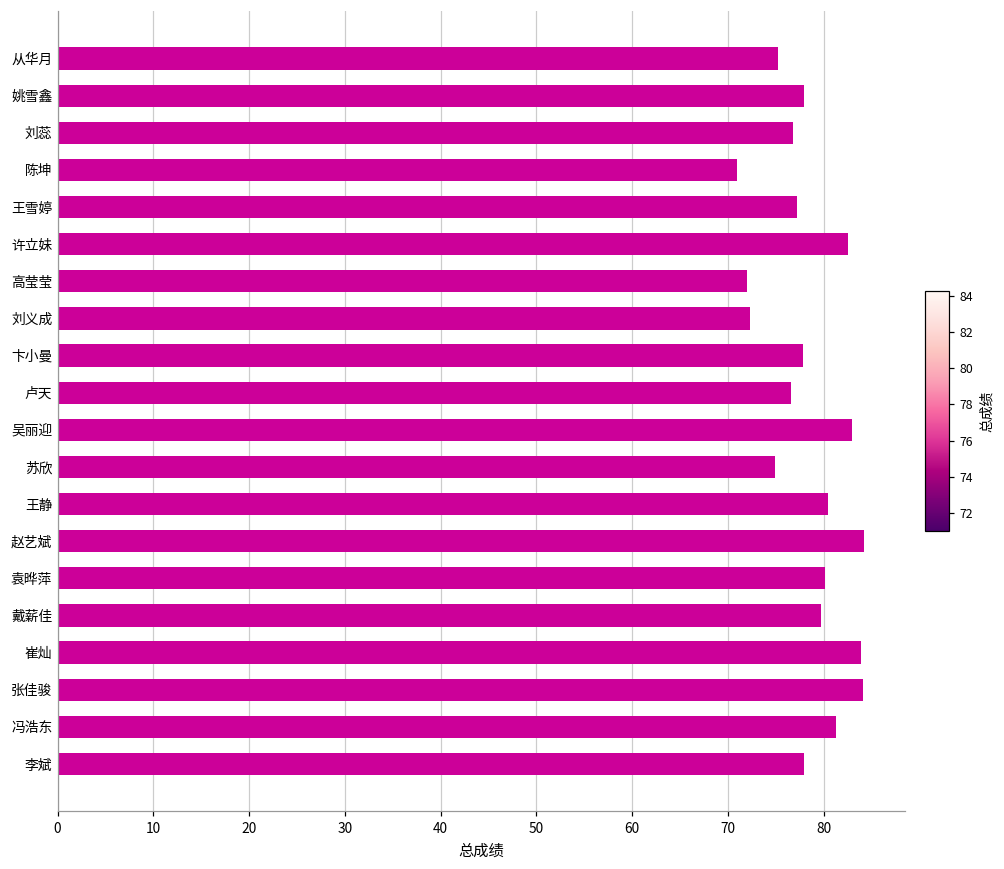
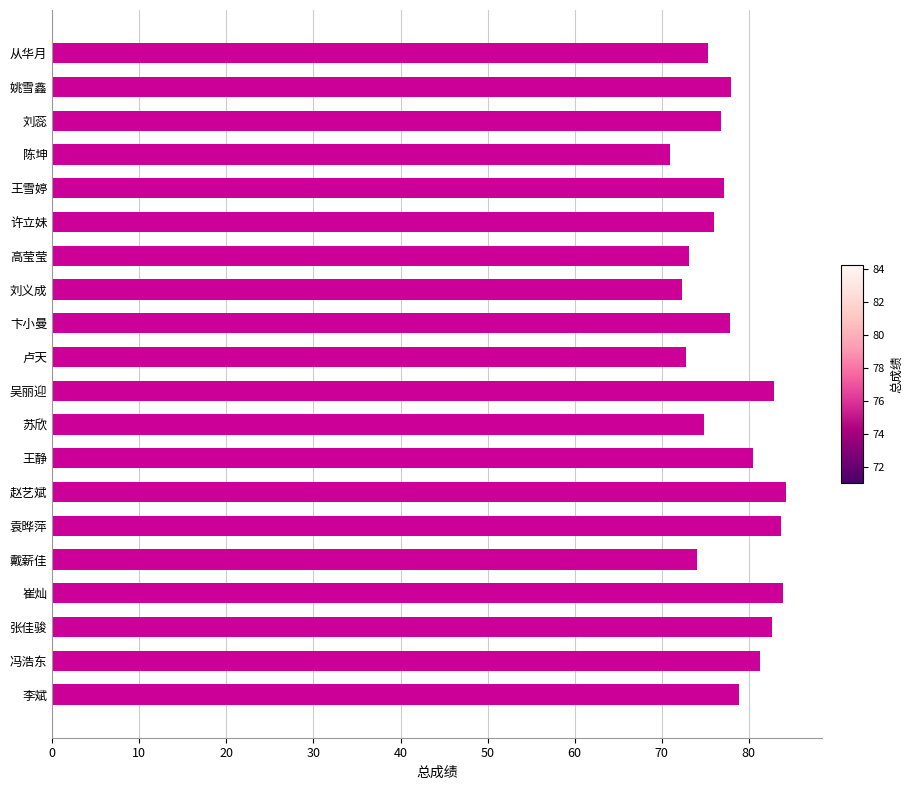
许立妹: 83 -> 76
高莹莹: 72 -> 73
卢天: 77 -> 73
袁晔萍: 80 -> 84
戴薪佳: 80 -> 74
张佳骏: 84 -> 83
李斌: 78 -> 79
